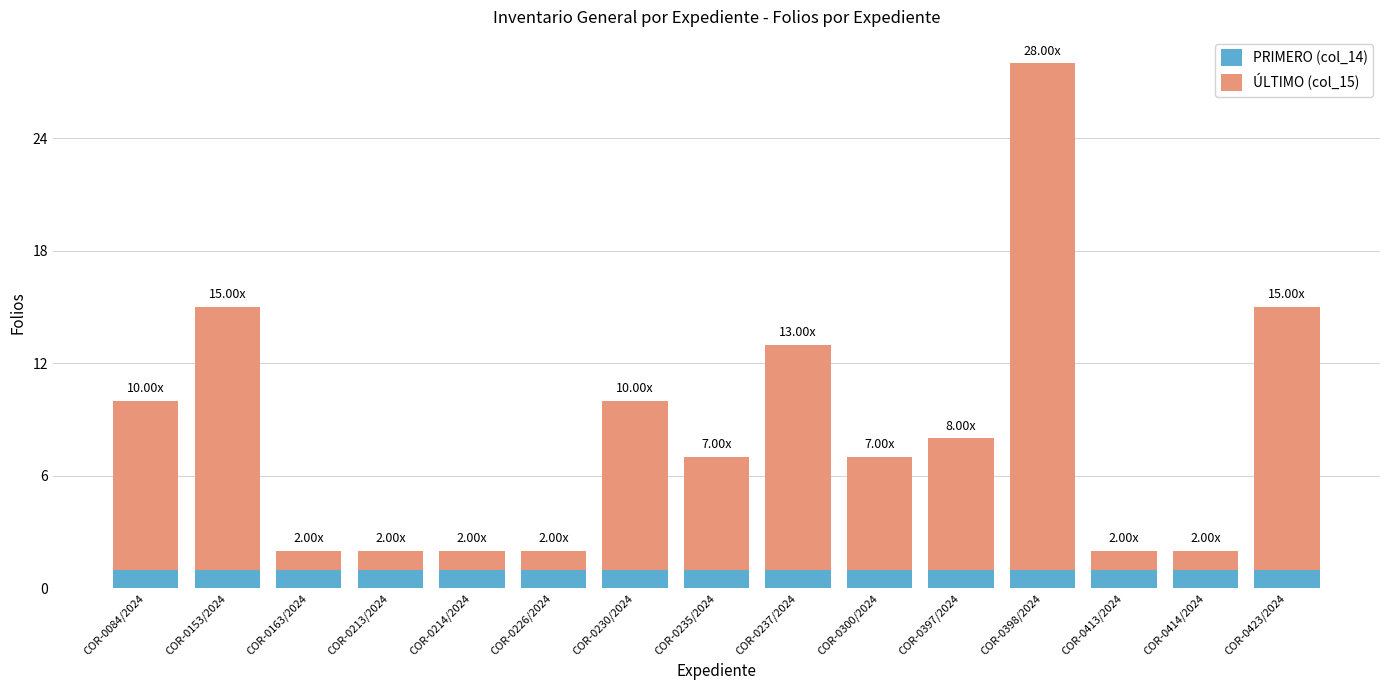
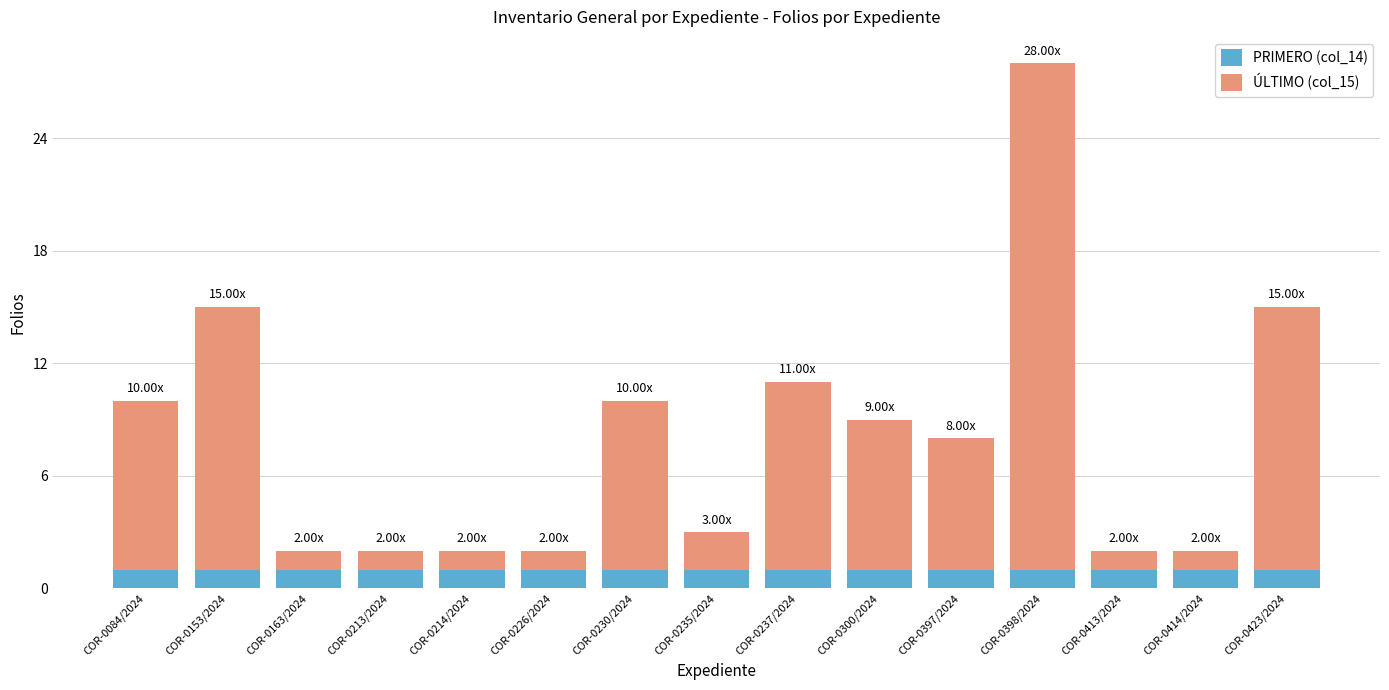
ÚLTIMO (col_15), COR-0235/2024: 7.00x -> 3.00x
ÚLTIMO (col_15), COR-0237/2024: 13.00x -> 11.00x
ÚLTIMO (col_15), COR-0300/2024: 7.00x -> 9.00x
